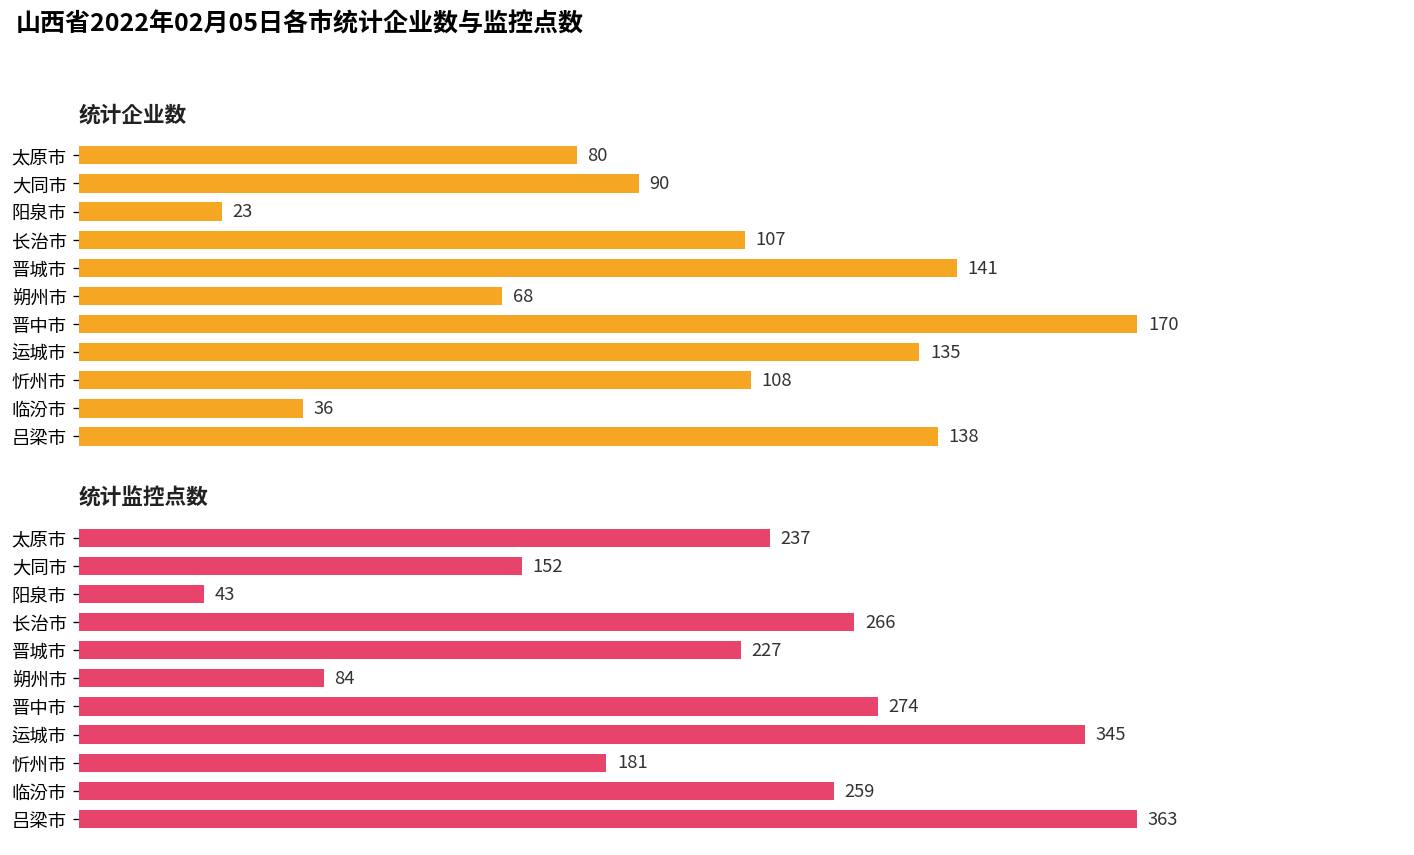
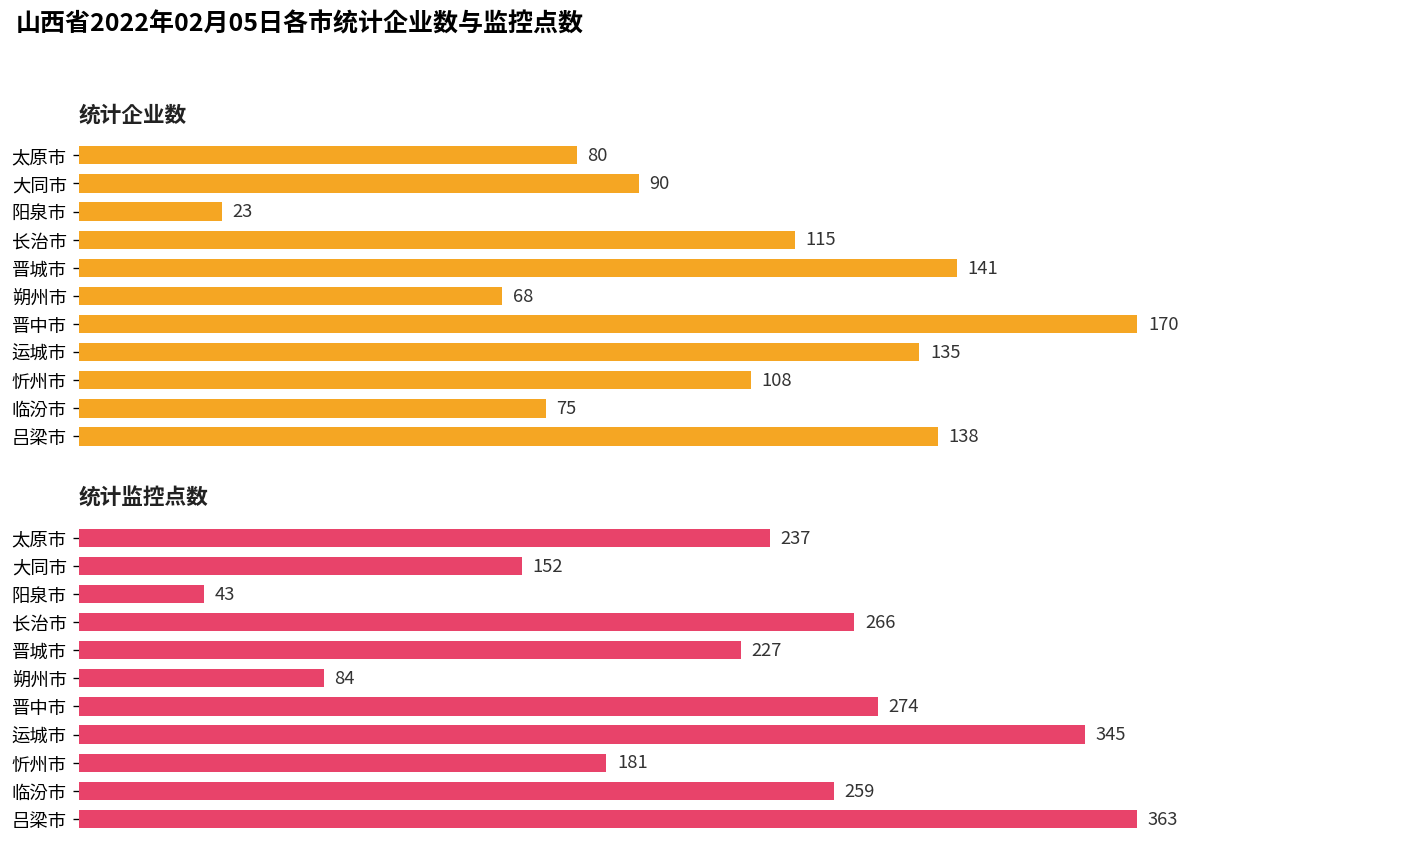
统计企业数, 长治市: 107 -> 115
统计企业数, 临汾市: 36 -> 75
